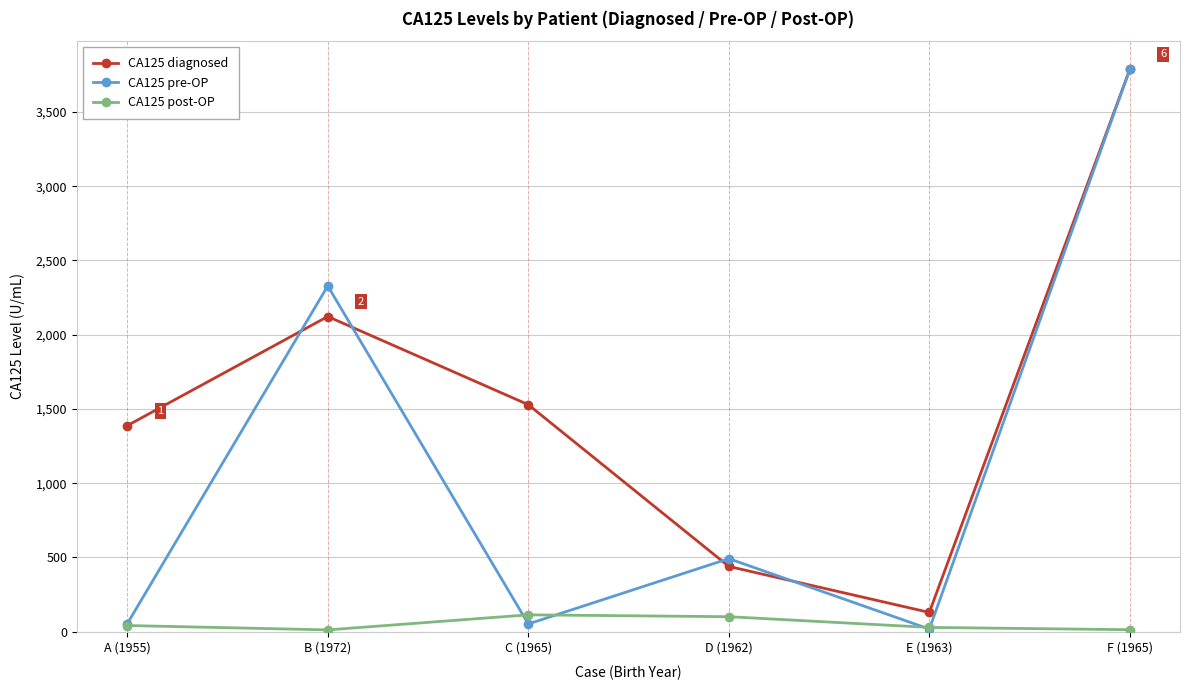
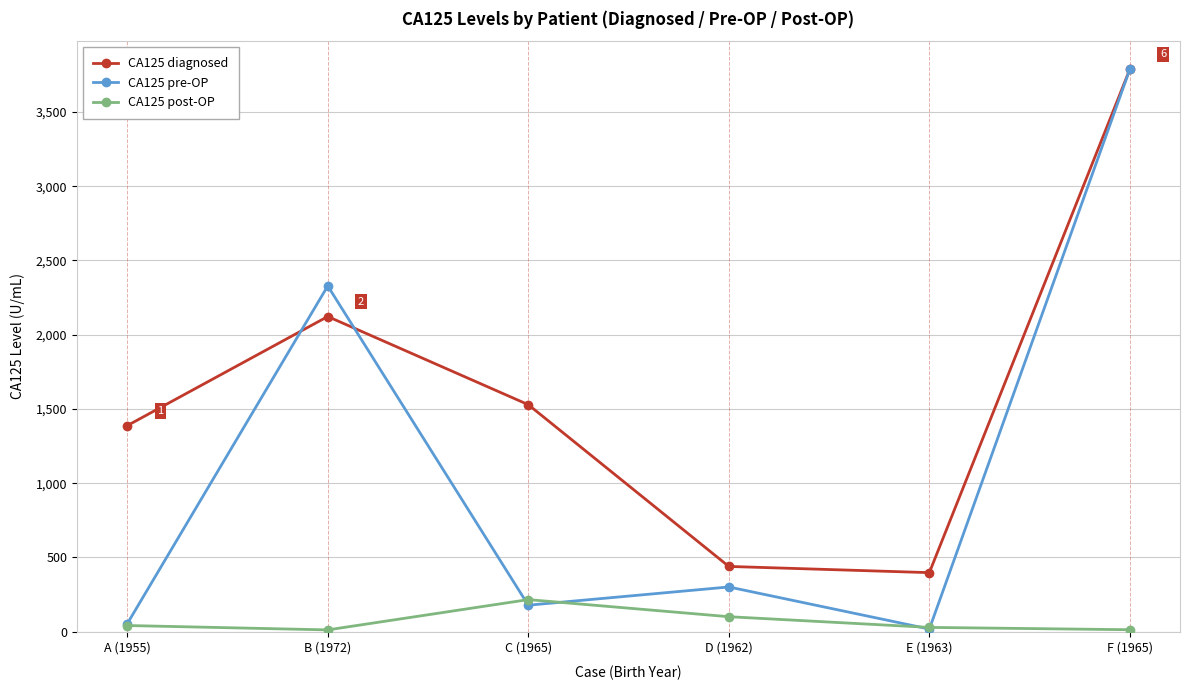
CA125 pre-OP, C (1965): 50 -> 180
CA125 post-OP, C (1965): 110 -> 220
CA125 pre-OP, D (1962): 490 -> 300
CA125 diagnosed, E (1963): 130 -> 400
